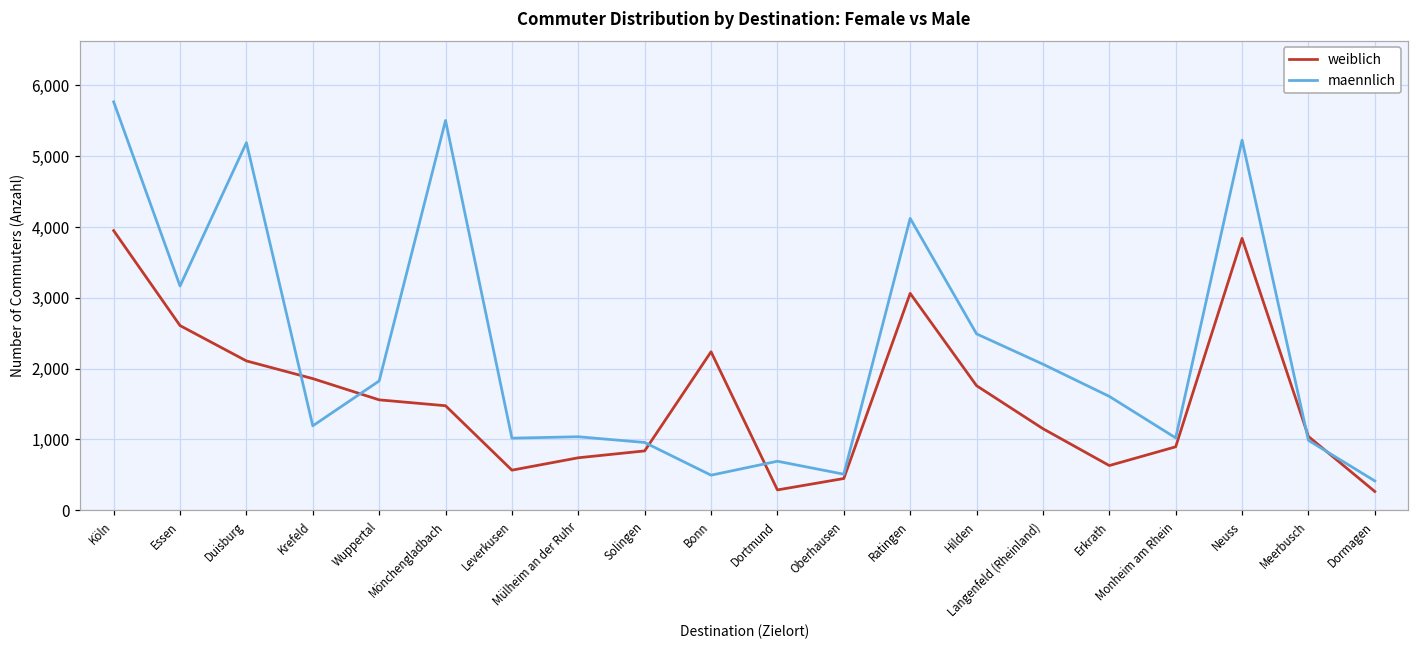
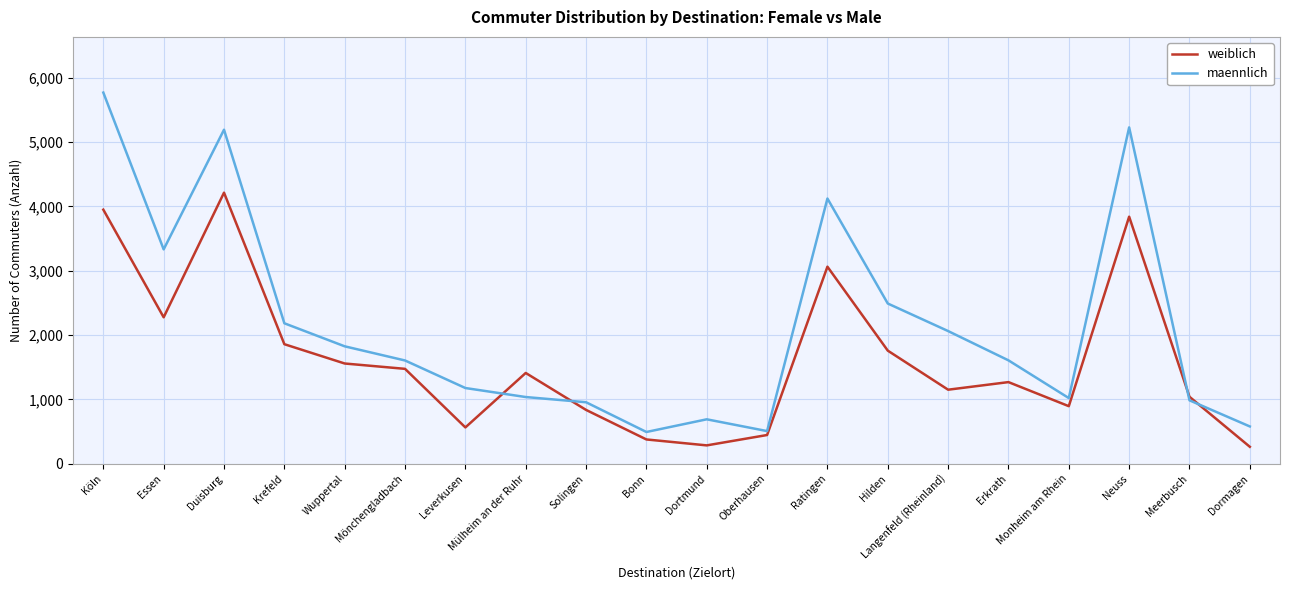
weiblich, Essen: 2,600 -> 2,300
maennlich, Essen: 3,200 -> 3,300
weiblich, Duisburg: 2,100 -> 4,200
maennlich, Krefeld: 1,200 -> 2,200
maennlich, Mönchengladbach: 5,500 -> 1,600
maennlich, Leverkusen: 1,000 -> 1,200
weiblich, Mülheim an der Ruhr: 700 -> 1,400
weiblich, Bonn: 2,200 -> 400
weiblich, Erkrath: 600 -> 1,300
maennlich, Dormagen: 400 -> 600
